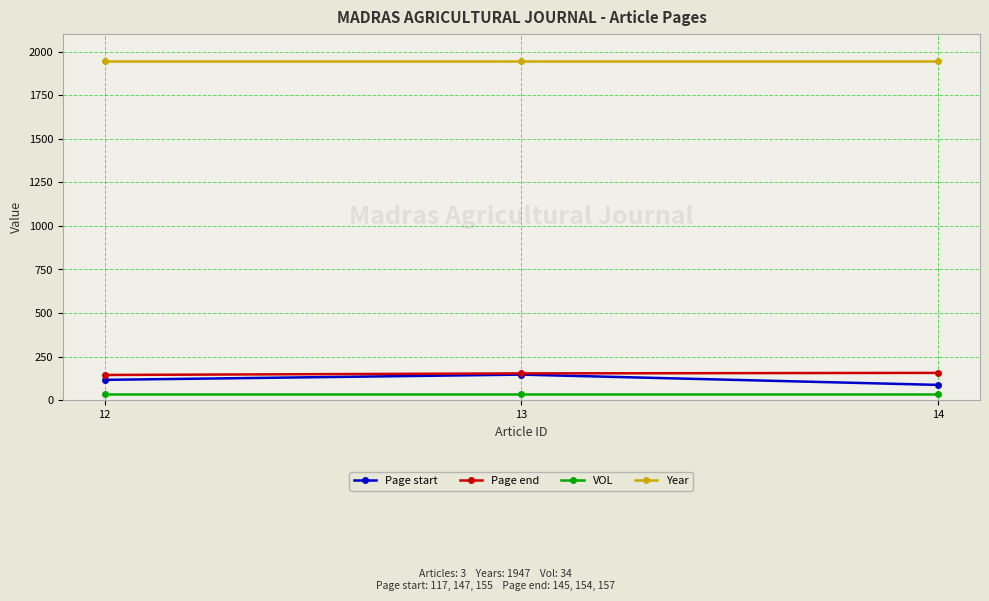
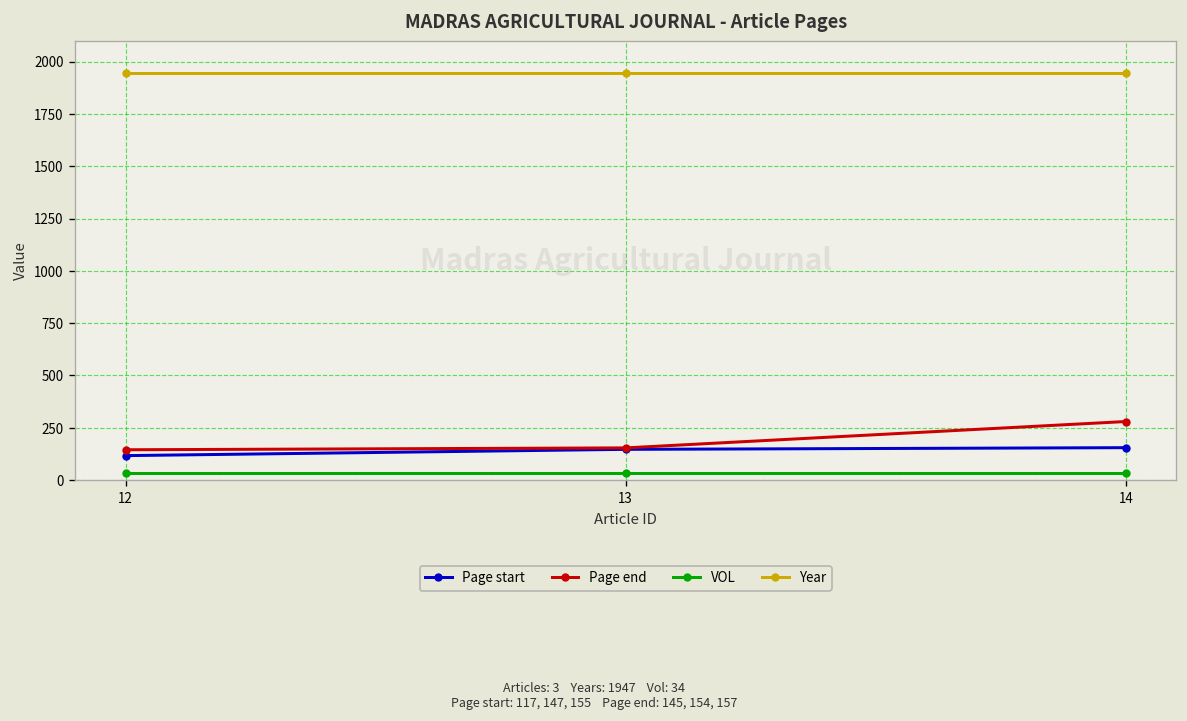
Page start, 14: 90 -> 160
Page end, 14: 160 -> 280
